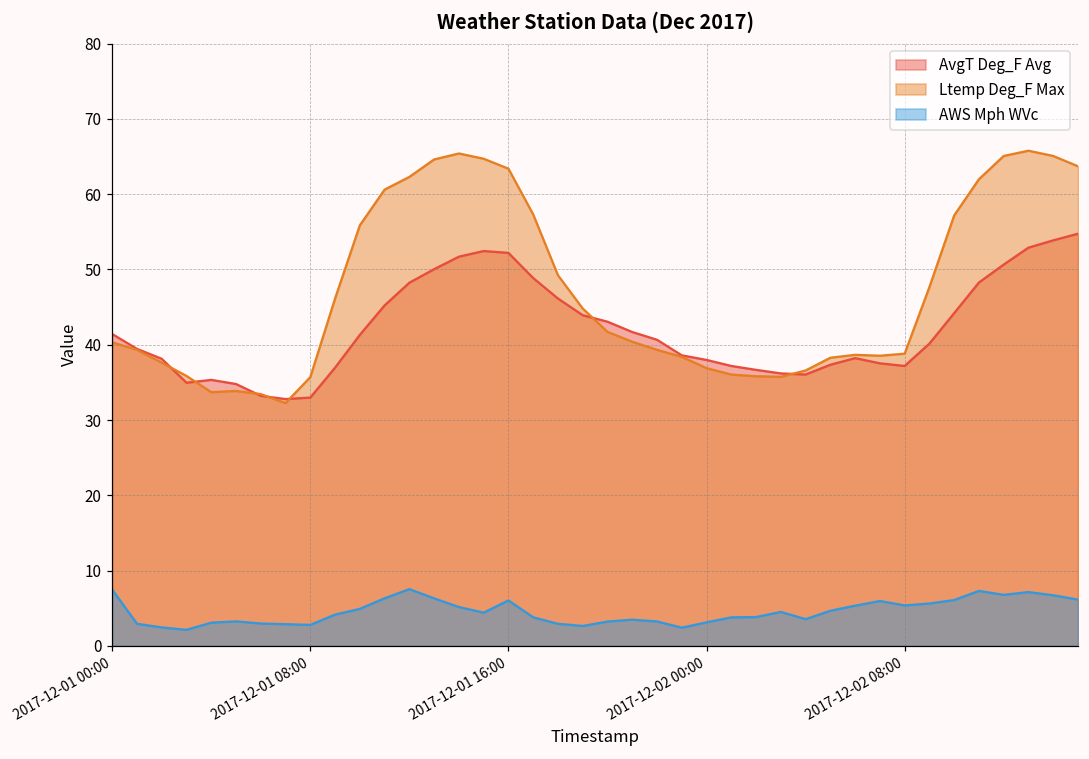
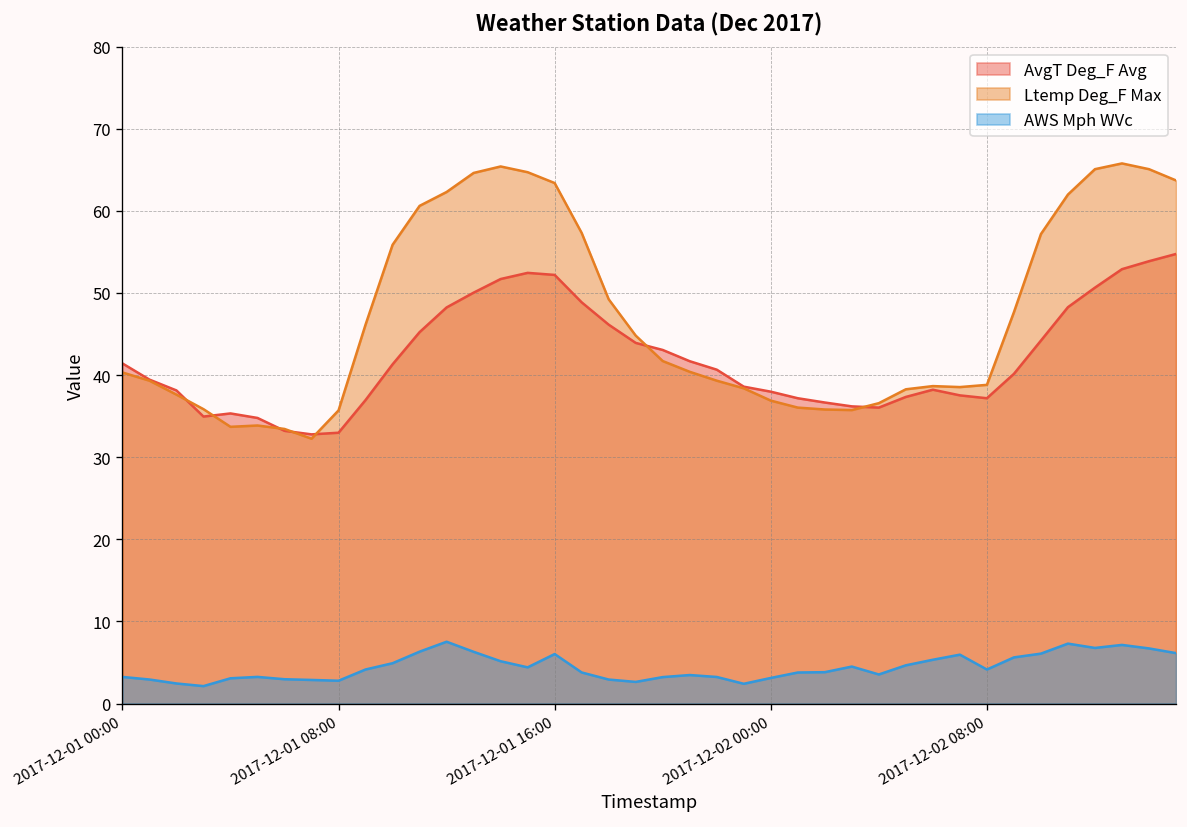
AWS Mph WVc, 2017-12-01 00:00: 7 -> 3
AWS Mph WVc, 2017-12-02 08:00: 5 -> 4
